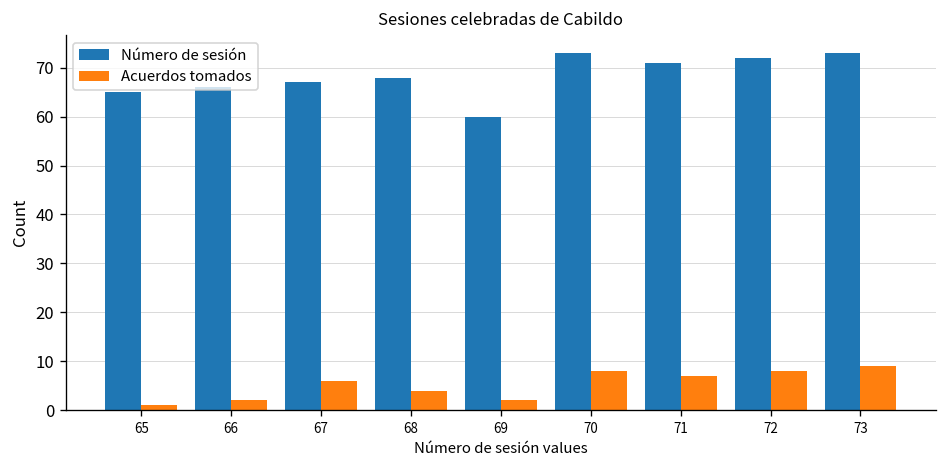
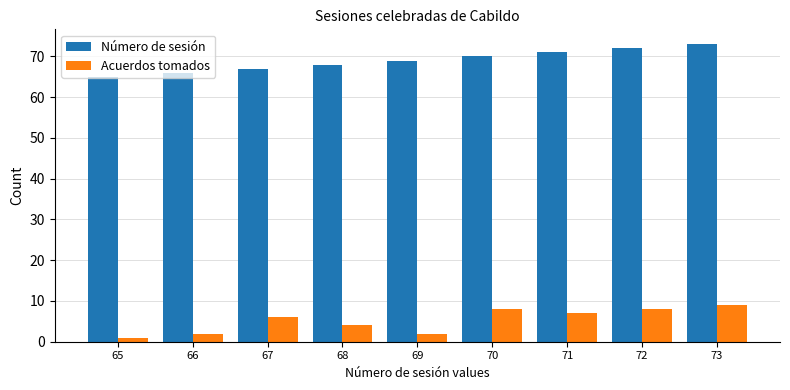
Número de sesión, 69: 60 -> 69
Número de sesión, 70: 73 -> 70
